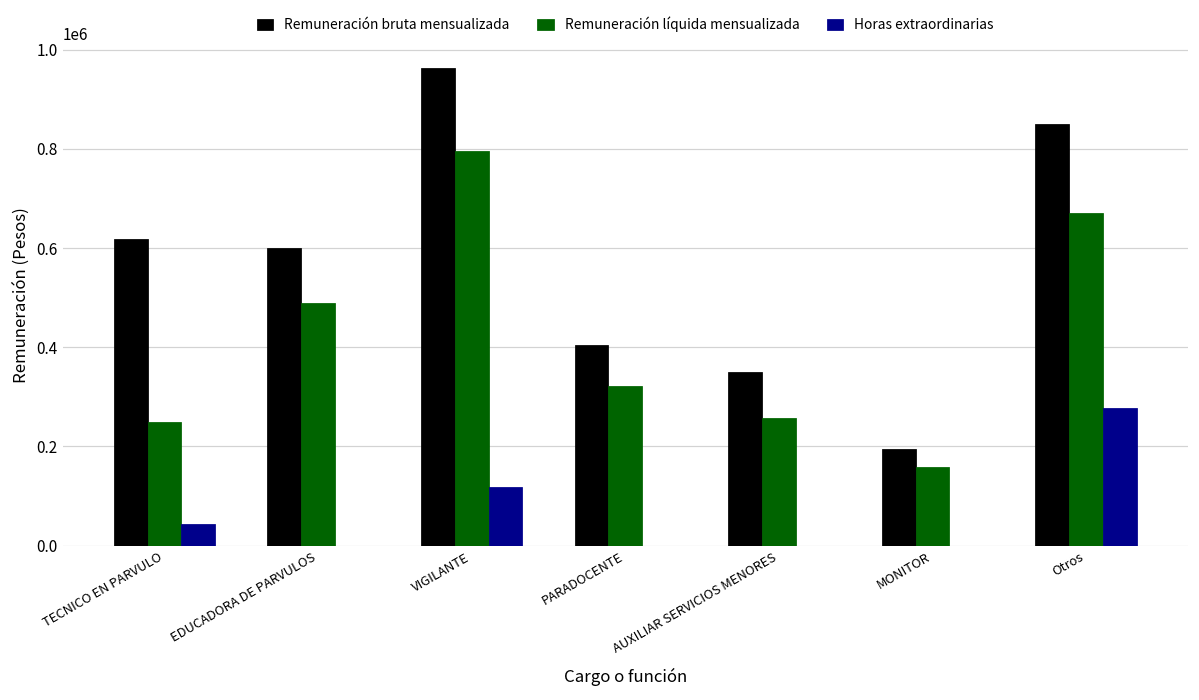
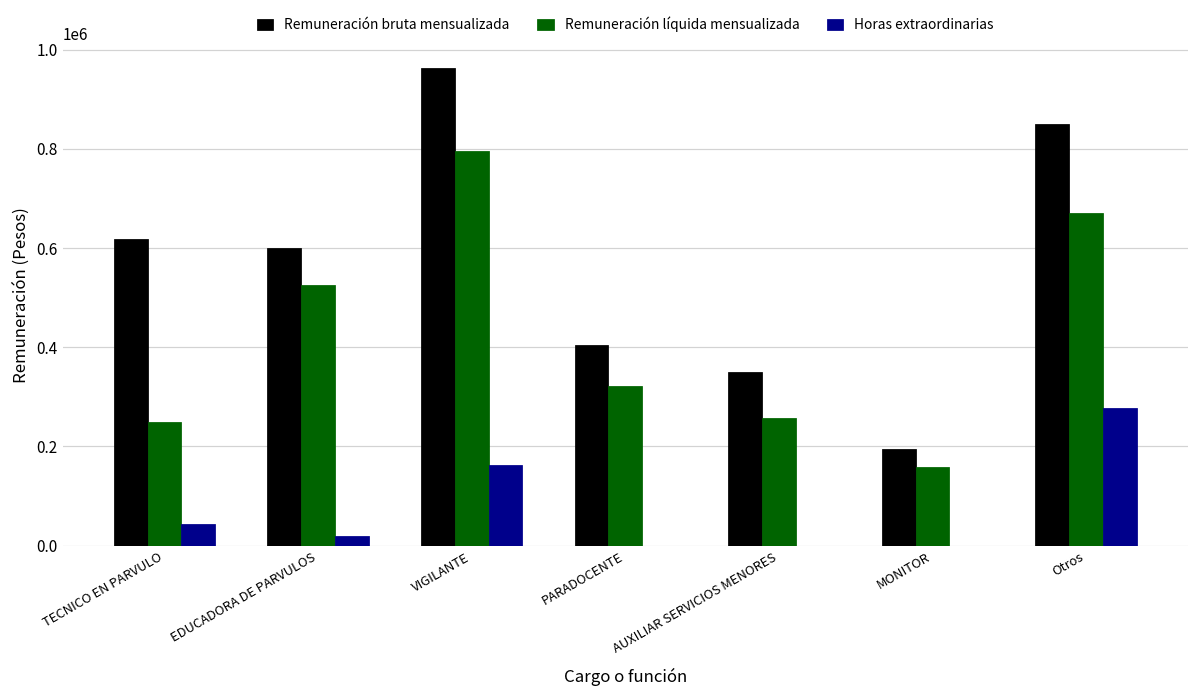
Remuneración líquida mensualizada, EDUCADORA DE PARVULOS: 490000 -> 530000
Horas extraordinarias, EDUCADORA DE PARVULOS: 0 -> 20000
Horas extraordinarias, VIGILANTE: 120000 -> 160000
